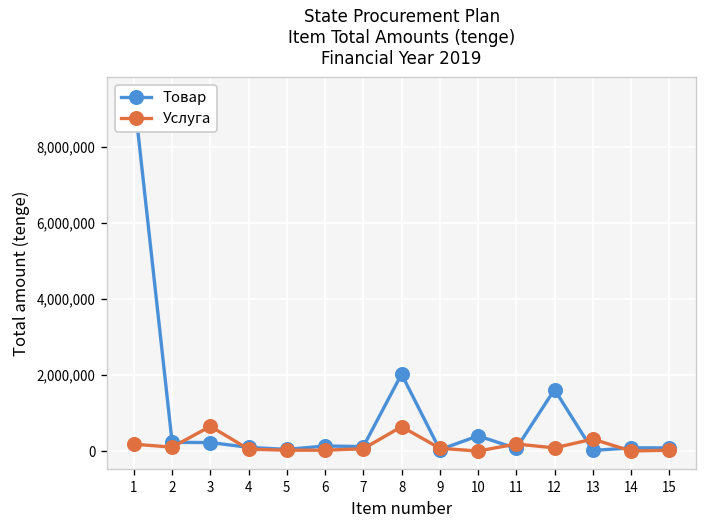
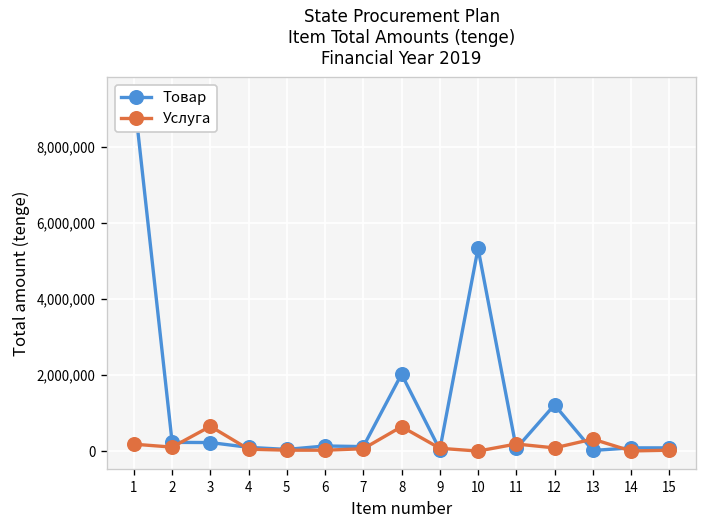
Товар, 10: 400,000 -> 5,300,000
Товар, 12: 1,600,000 -> 1,200,000
